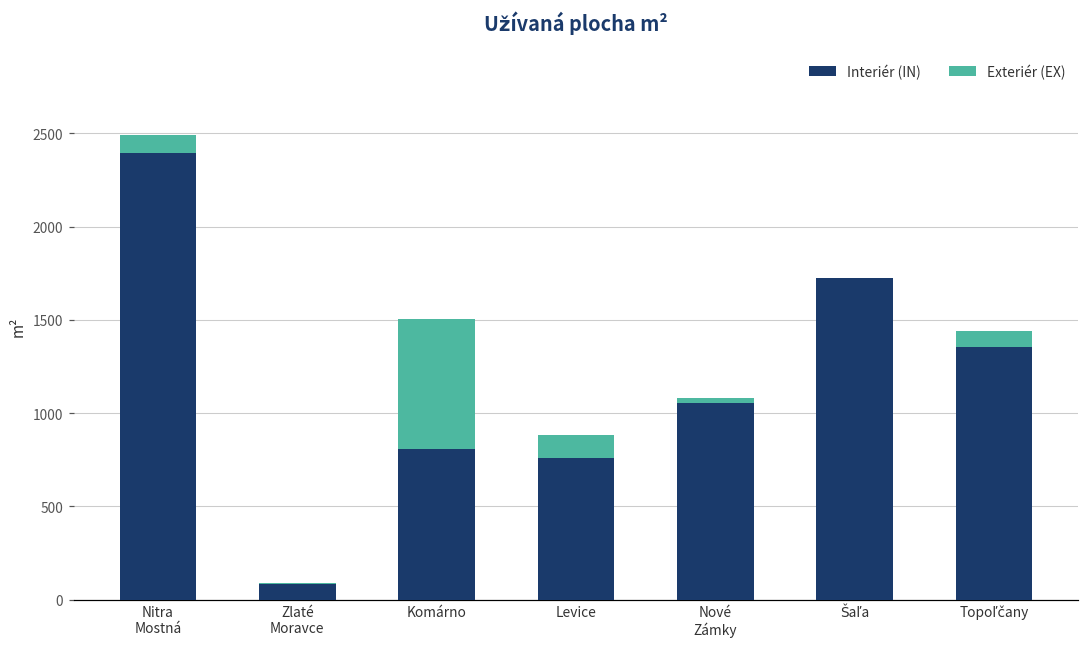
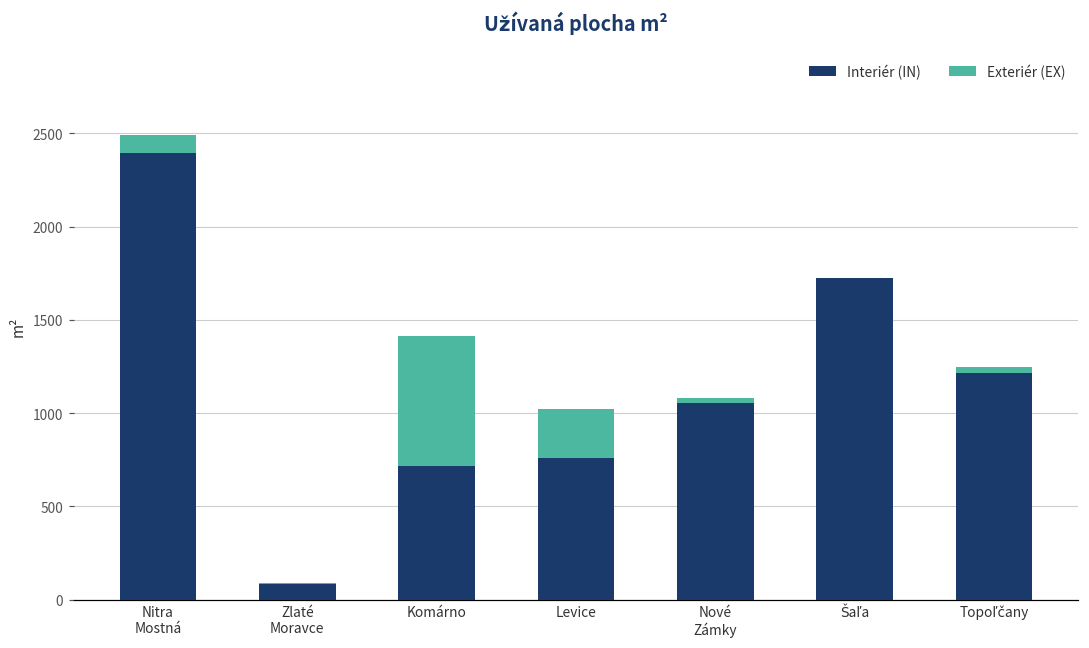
Interiér (IN), Komárno: 810 -> 710
Exteriér (EX), Levice: 130 -> 260
Interiér (IN), Topoľčany: 1350 -> 1210
Exteriér (EX), Topoľčany: 90 -> 40
